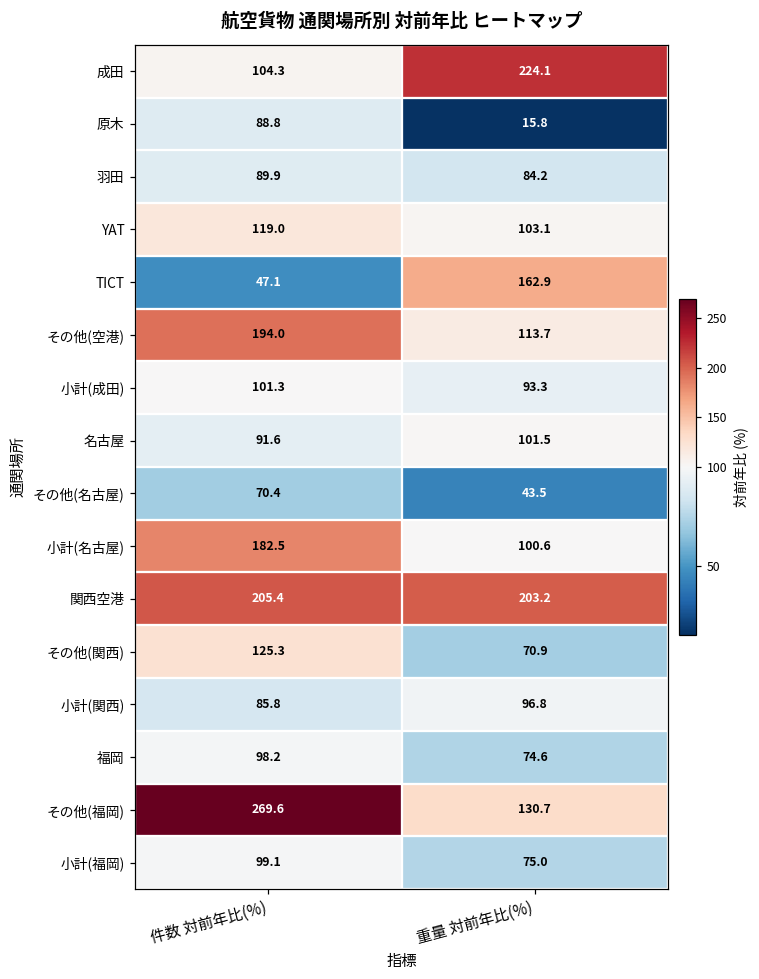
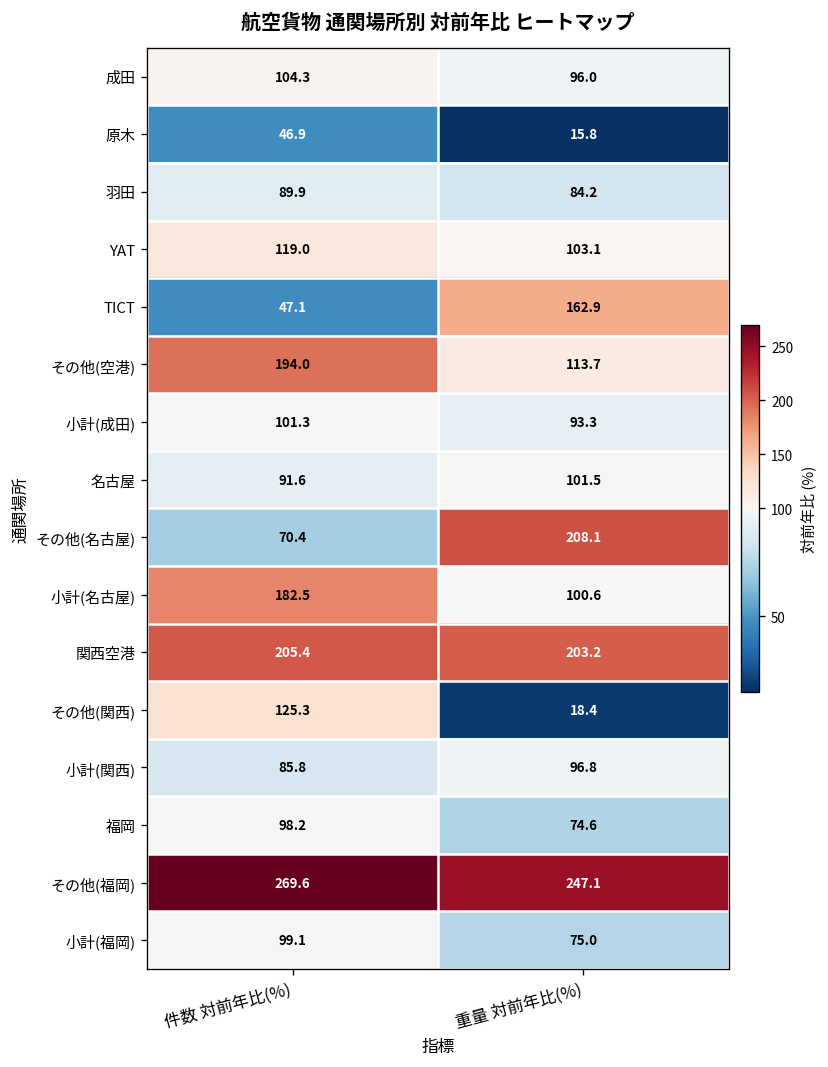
成田, 重量 対前年比(%): 224.1 -> 96.0
原木, 件数 対前年比(%): 88.8 -> 46.9
その他(名古屋), 重量 対前年比(%): 43.5 -> 208.1
その他(関西), 重量 対前年比(%): 70.9 -> 18.4
その他(福岡), 重量 対前年比(%): 130.7 -> 247.1
